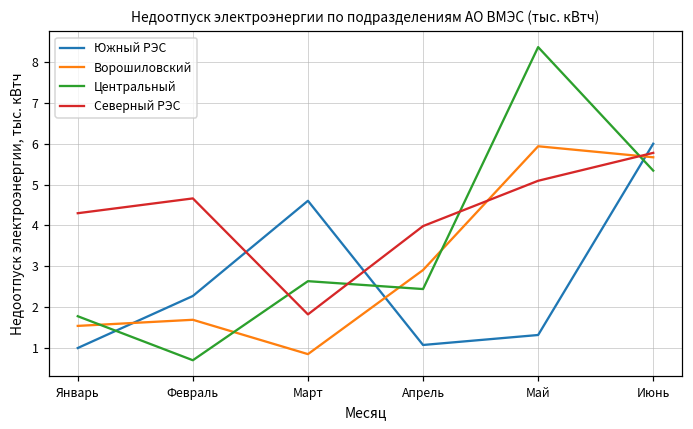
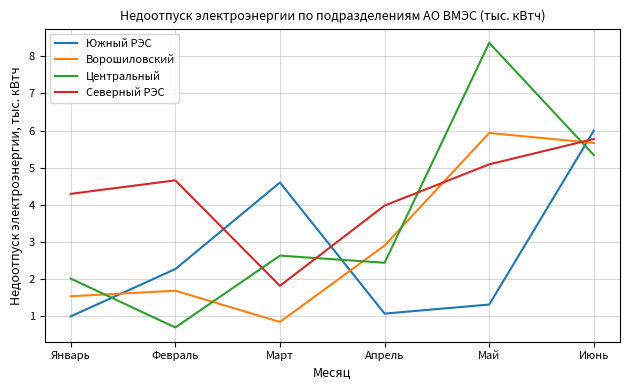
Центральный, Январь: 1.8 -> 2.0
